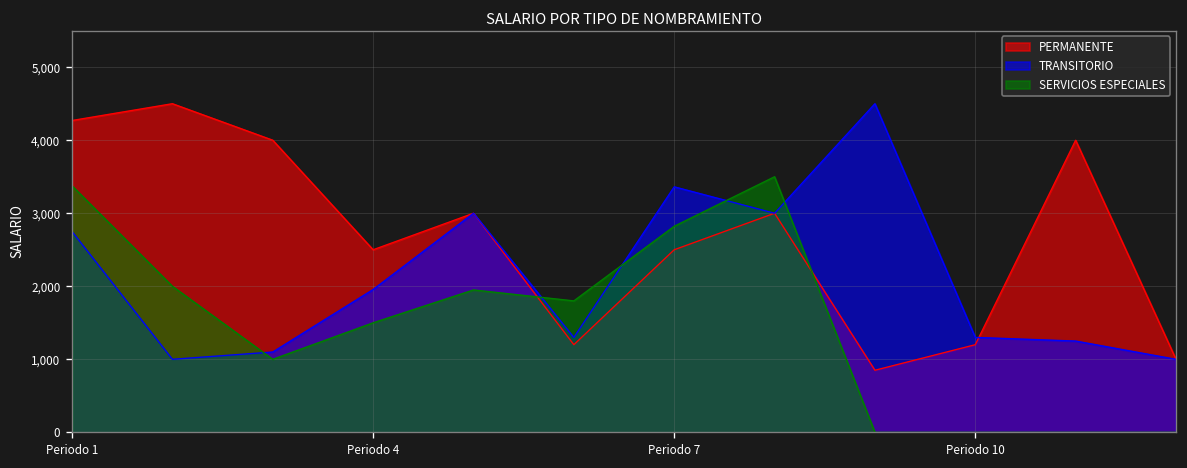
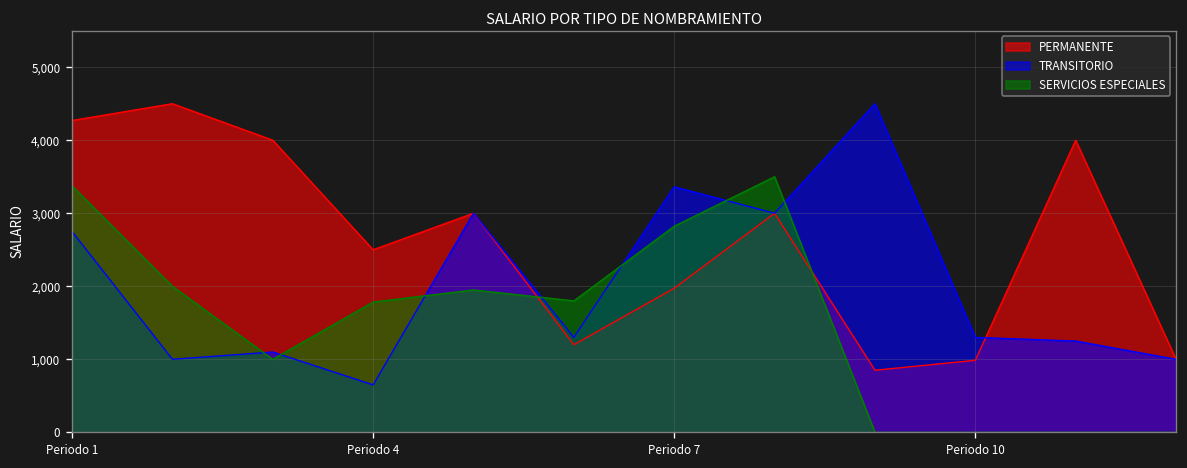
TRANSITORIO, Periodo 4: 2,000 -> 700
SERVICIOS ESPECIALES, Periodo 4: 1,500 -> 1,800
PERMANENTE, Periodo 7: 2,500 -> 2,000
PERMANENTE, Periodo 10: 1,200 -> 1,000
